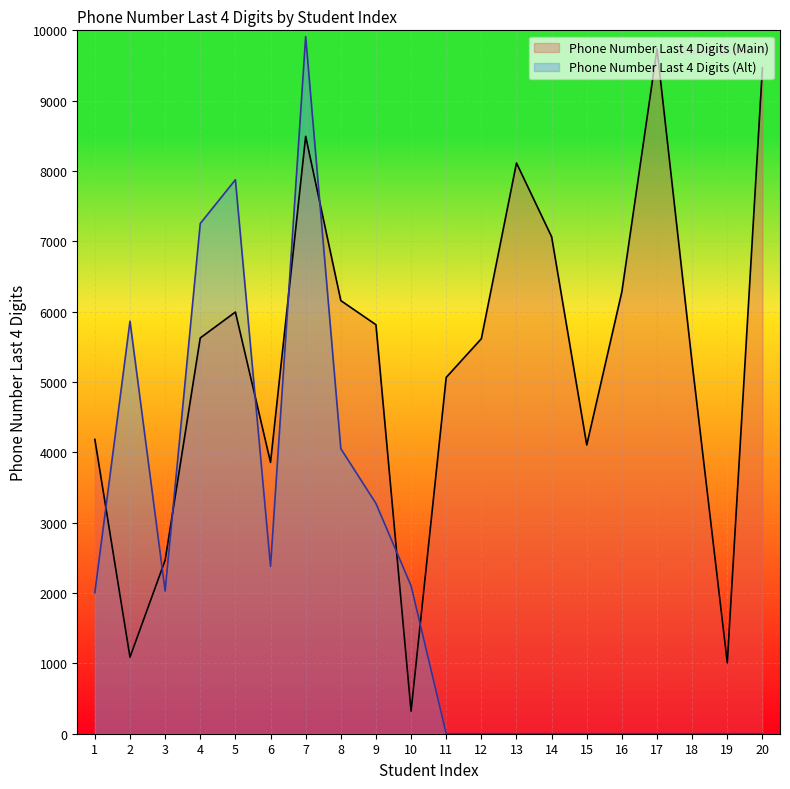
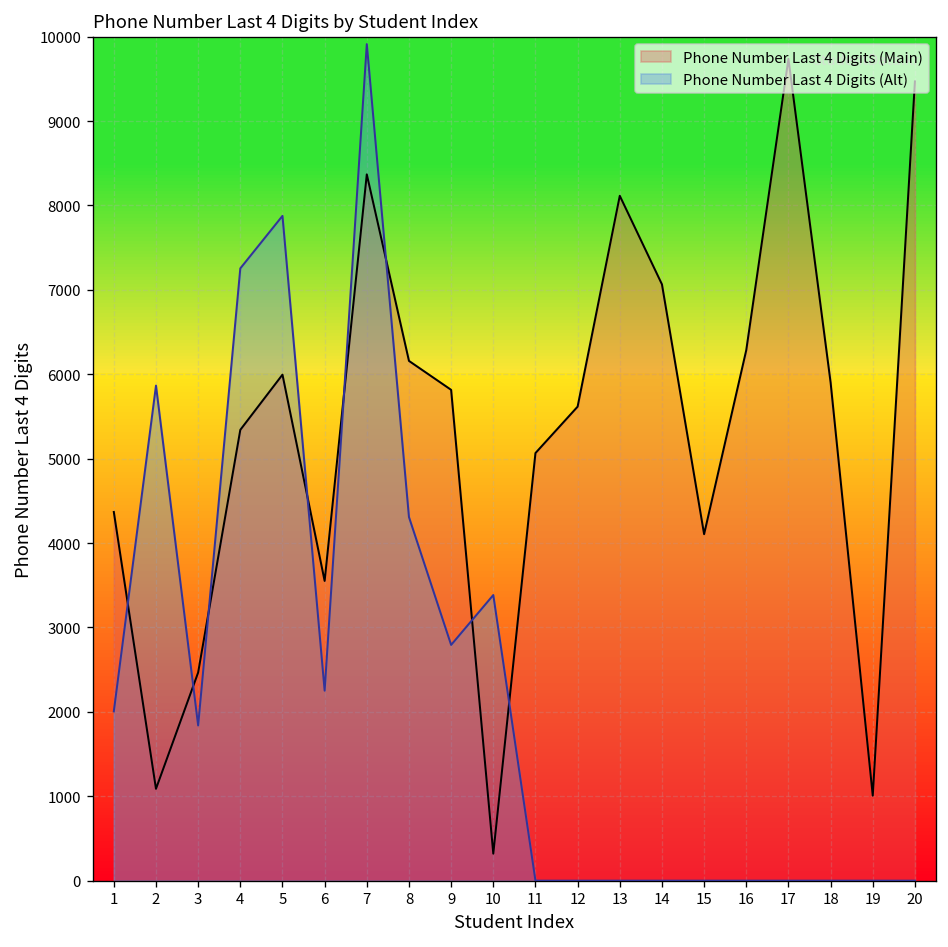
Phone Number Last 4 Digits (Main), 1: 4200 -> 4400
Phone Number Last 4 Digits (Alt), 3: 2000 -> 1800
Phone Number Last 4 Digits (Main), 4: 5600 -> 5300
Phone Number Last 4 Digits (Main), 6: 3900 -> 3600
Phone Number Last 4 Digits (Alt), 6: 2400 -> 2300
Phone Number Last 4 Digits (Main), 7: 8500 -> 8400
Phone Number Last 4 Digits (Alt), 8: 4100 -> 4300
Phone Number Last 4 Digits (Alt), 9: 3300 -> 2800
Phone Number Last 4 Digits (Alt), 10: 2100 -> 3400
Phone Number Last 4 Digits (Main), 18: 5300 -> 5900
